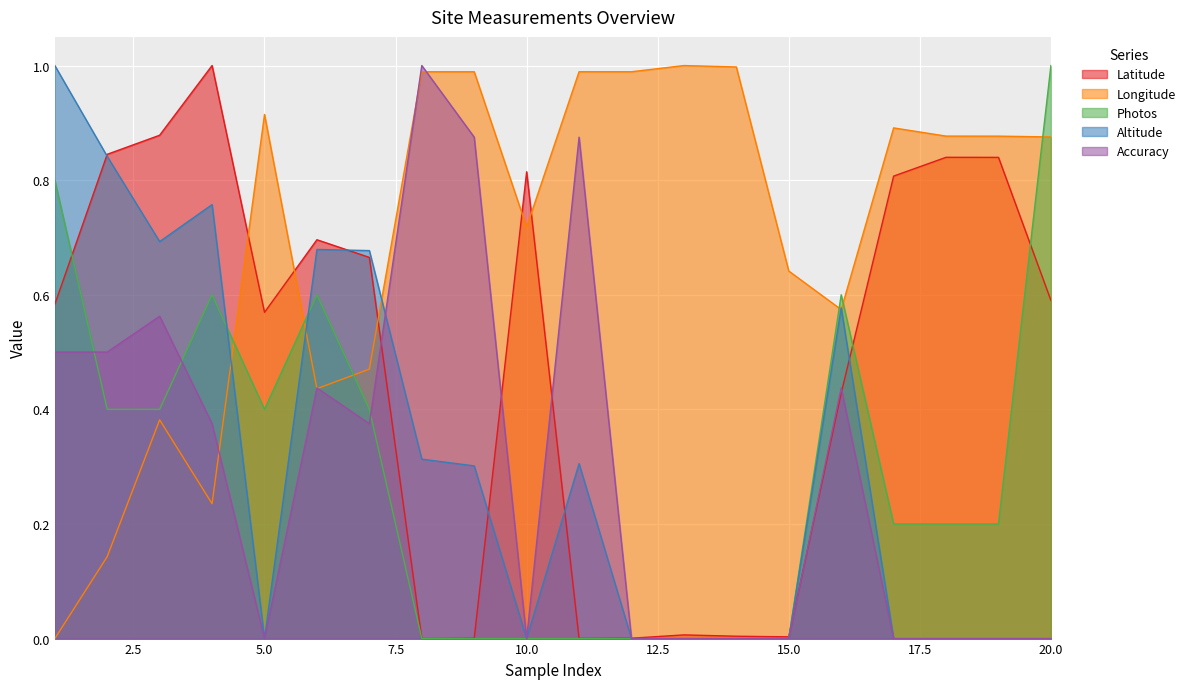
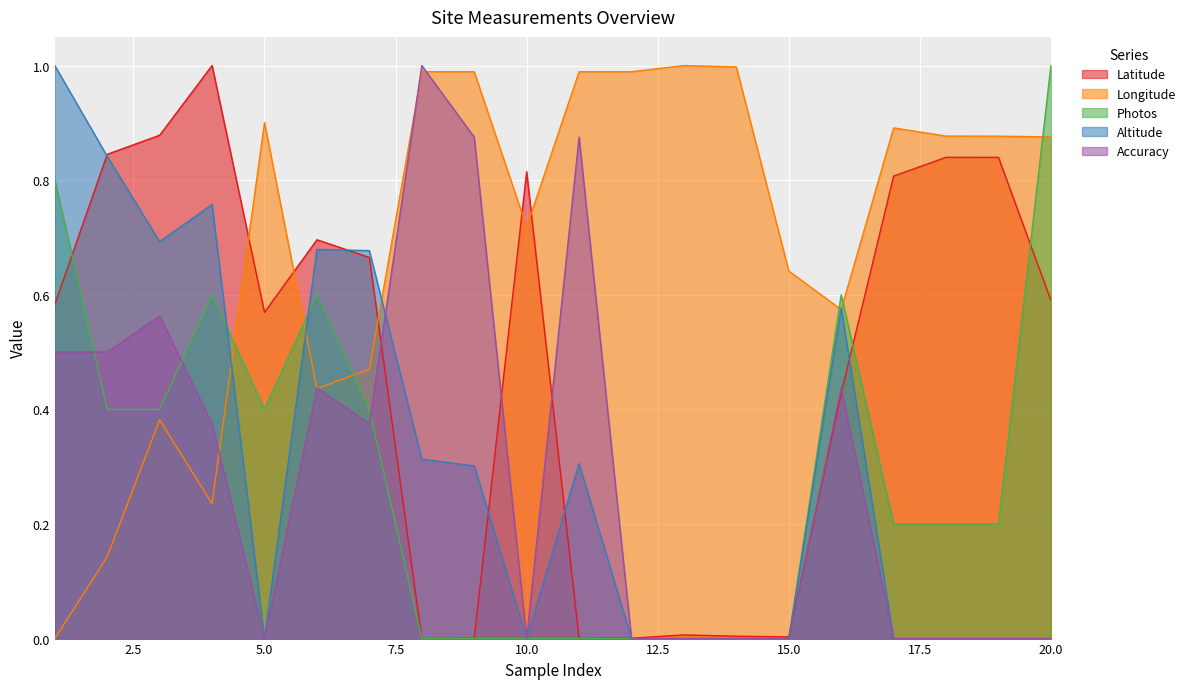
Longitude, 5.0: 0.91 -> 0.90
